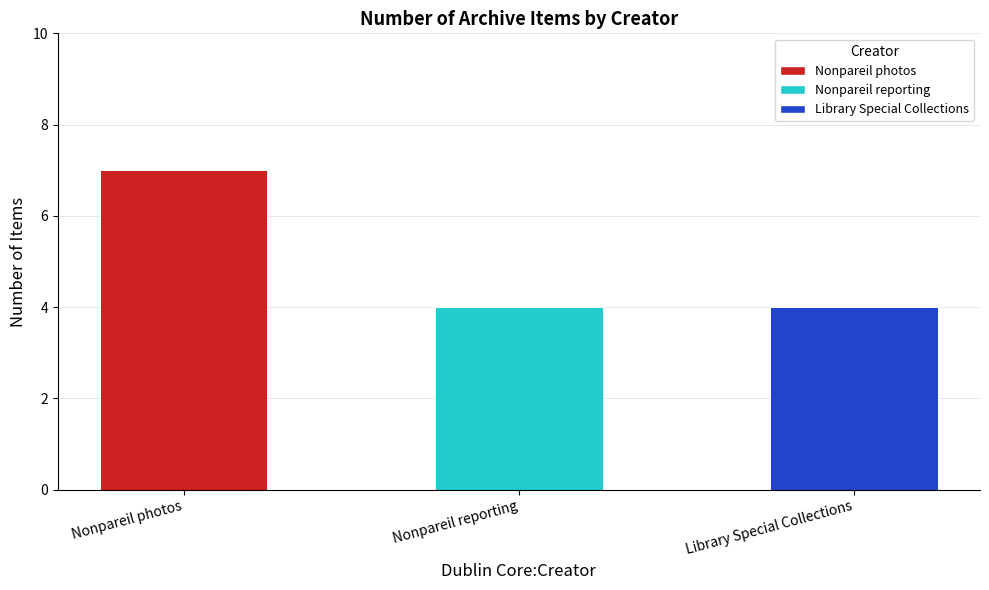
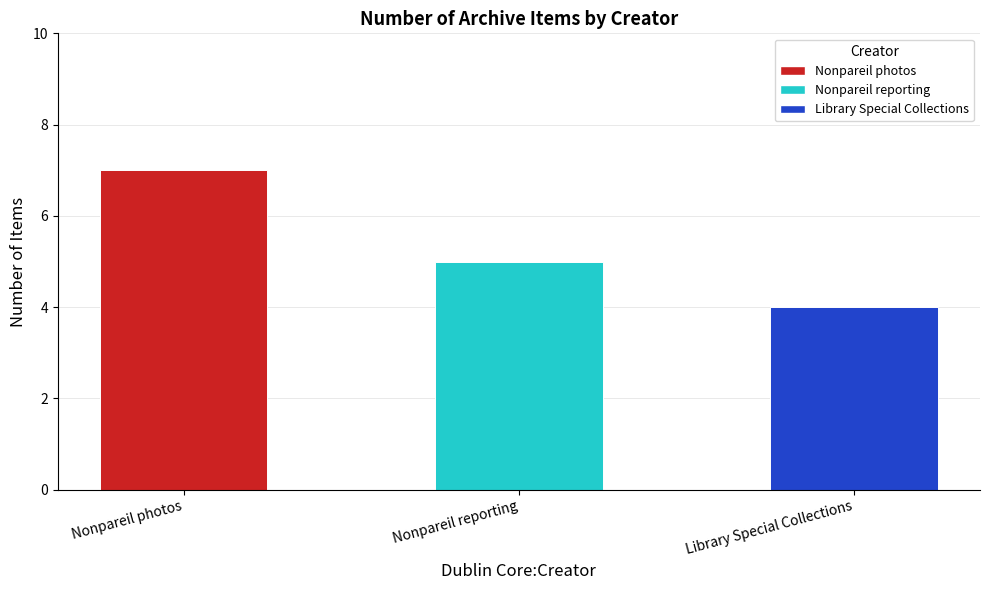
Nonpareil reporting: 4 -> 5
